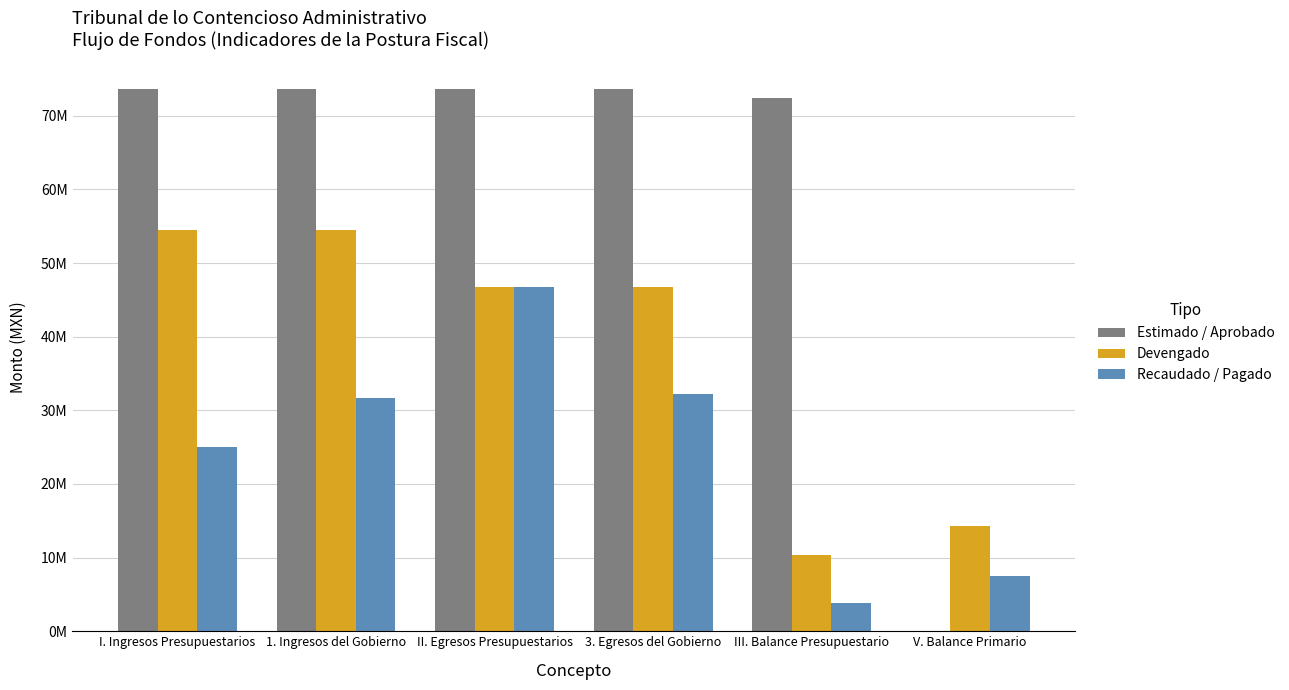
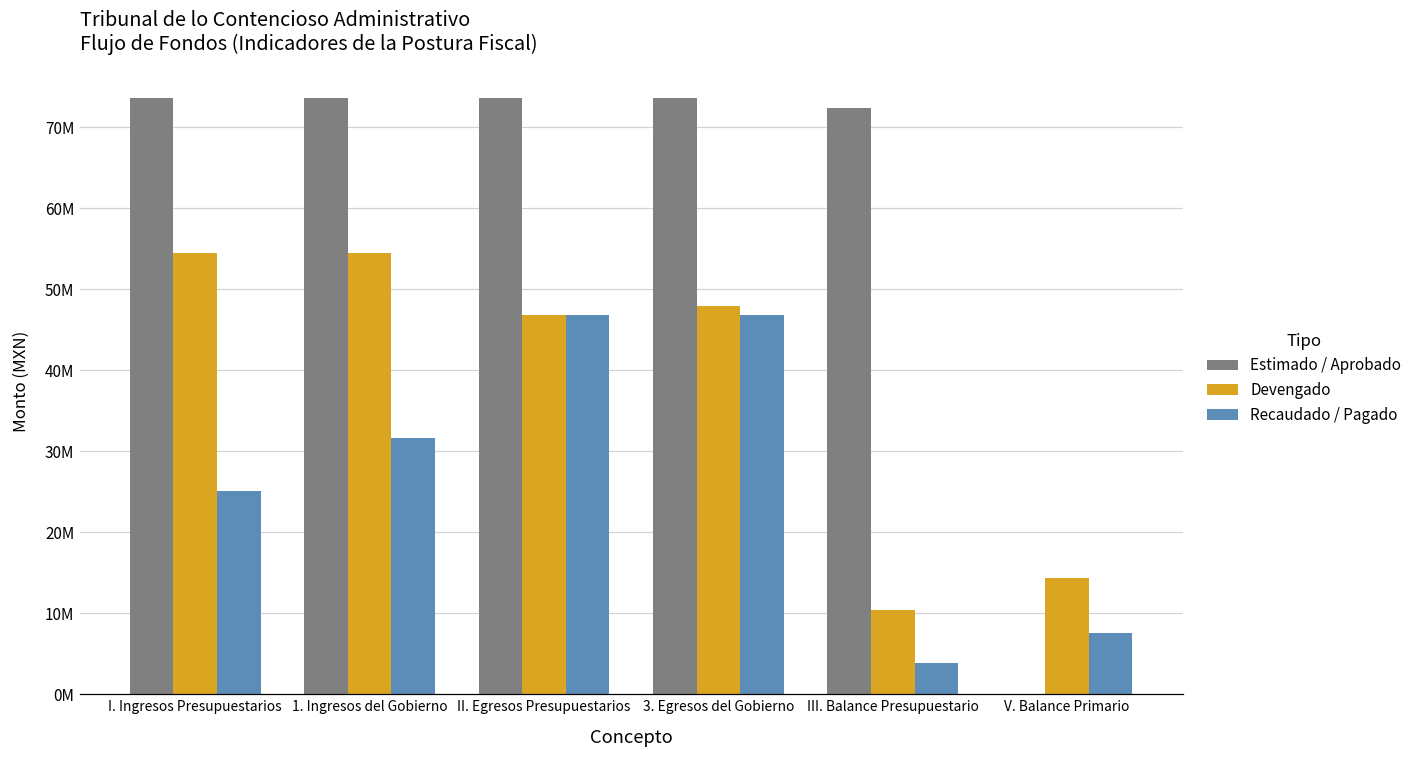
Devengado, 3. Egresos del Gobierno: 47000000 -> 48000000
Recaudado / Pagado, 3. Egresos del Gobierno: 32000000 -> 47000000
